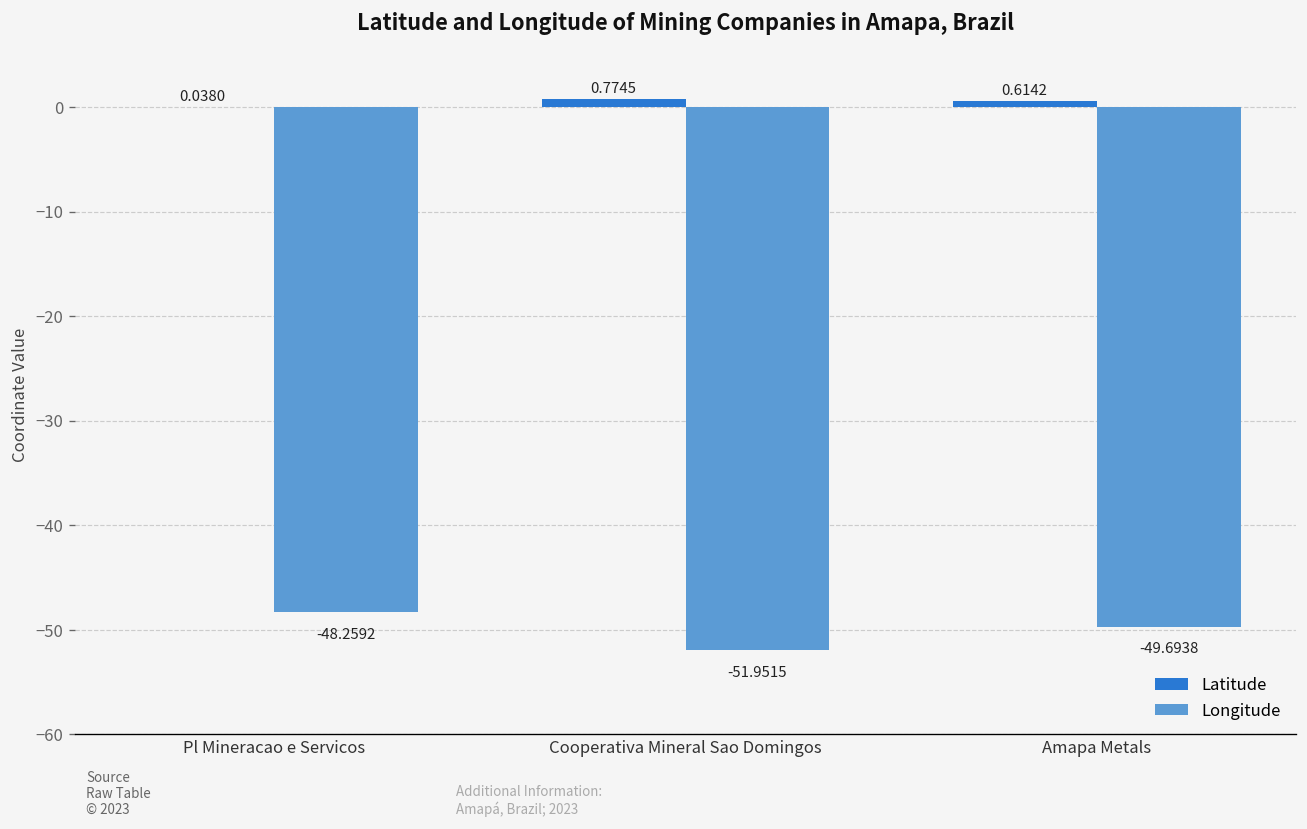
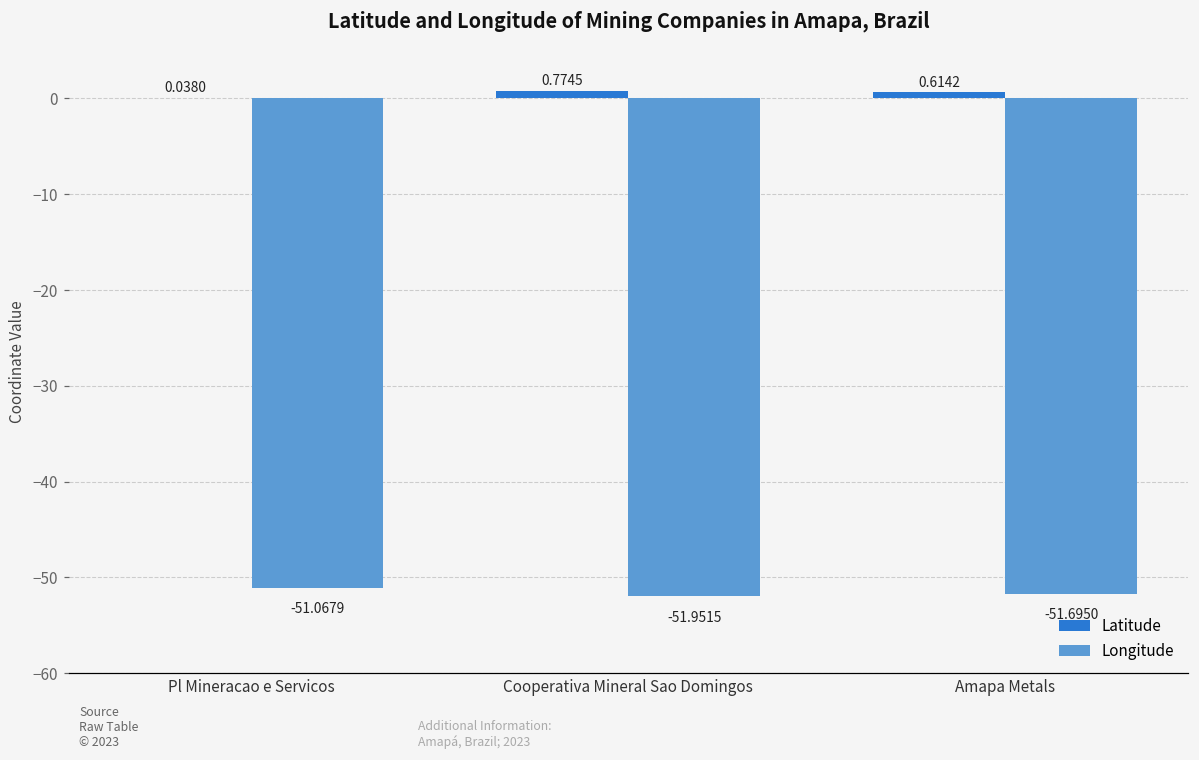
Longitude, Pl Mineracao e Servicos: -48.2592 -> -51.0679
Longitude, Amapa Metals: -49.6938 -> -51.6950
